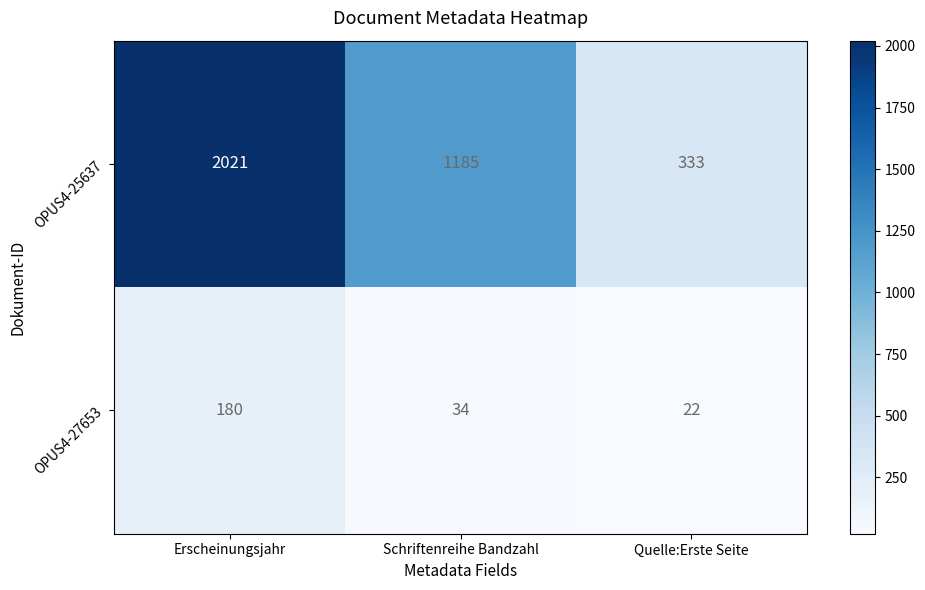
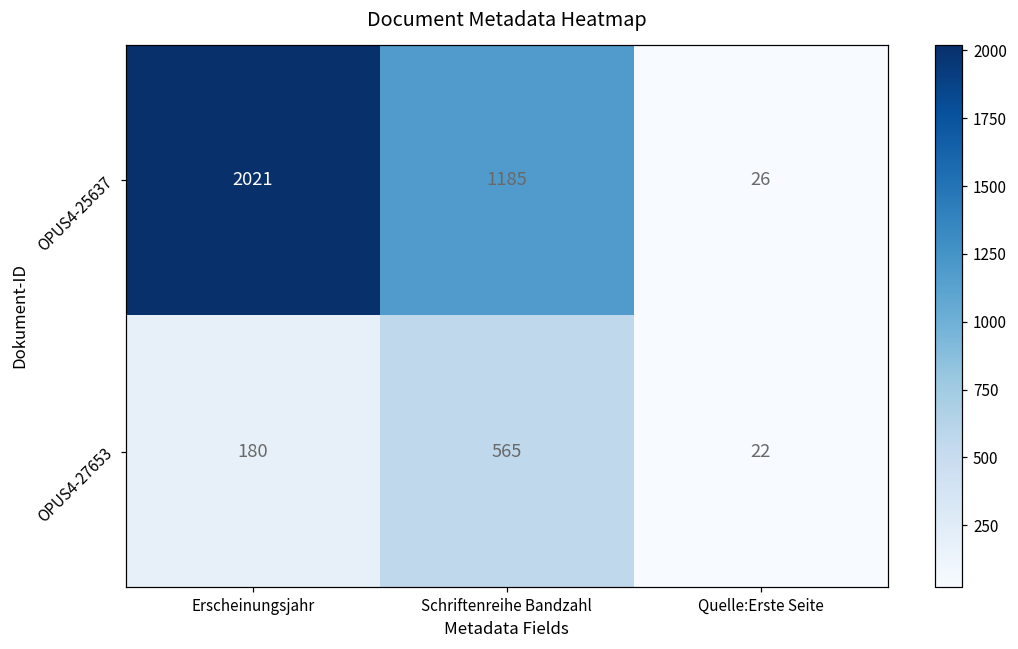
OPUS4-25637, Quelle:Erste Seite: 333 -> 26
OPUS4-27653, Schriftenreihe Bandzahl: 34 -> 565
